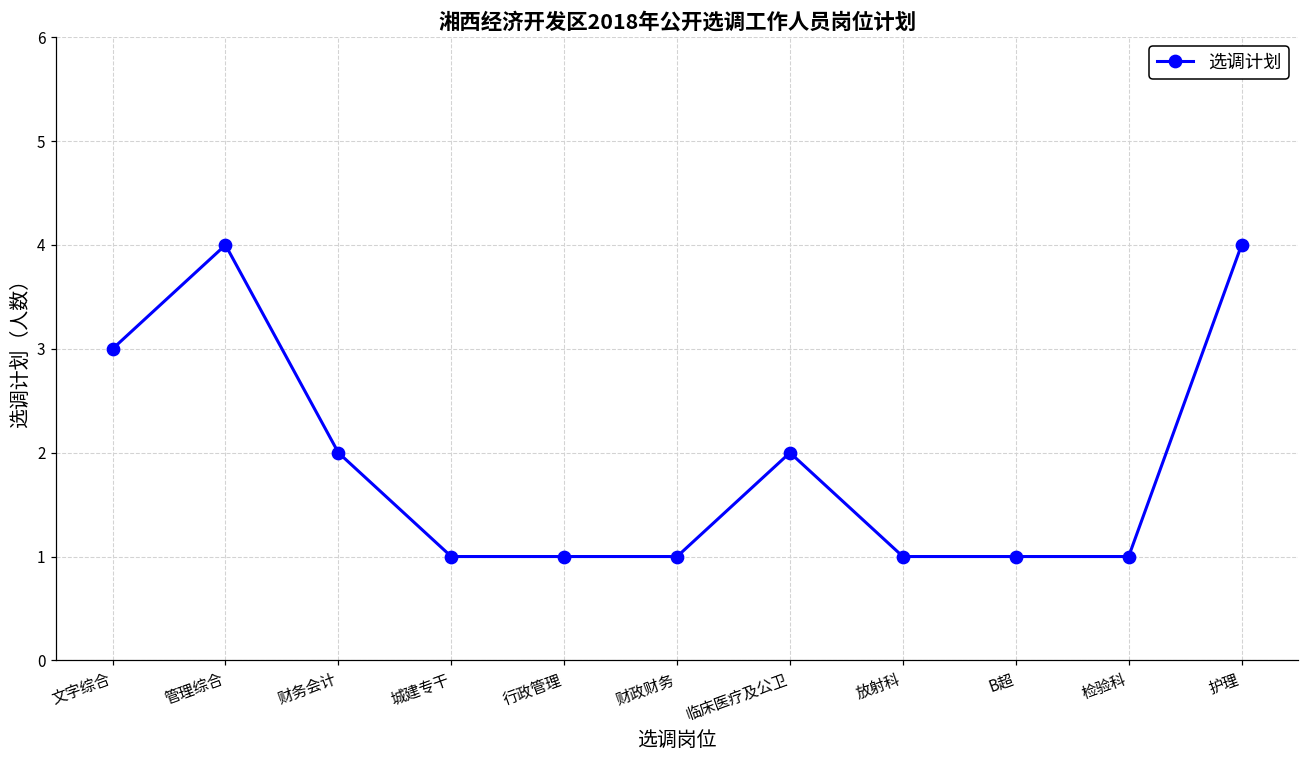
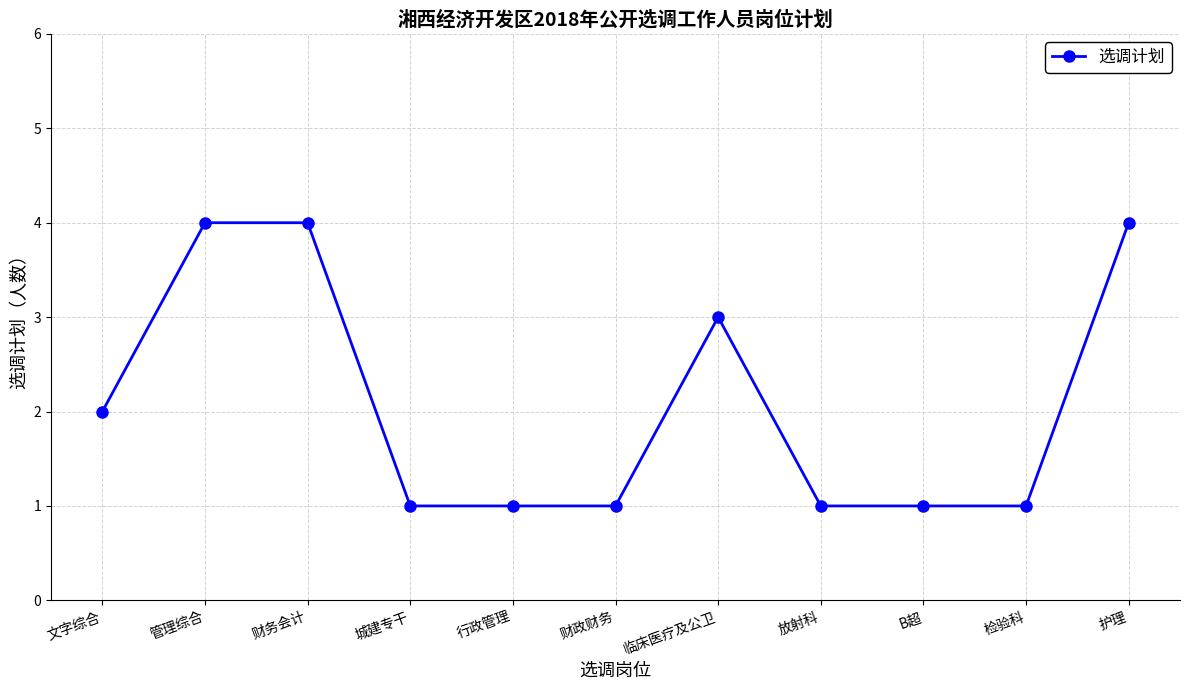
文字综合: 3 -> 2
财务会计: 2 -> 4
临床医疗及公卫: 2 -> 3
